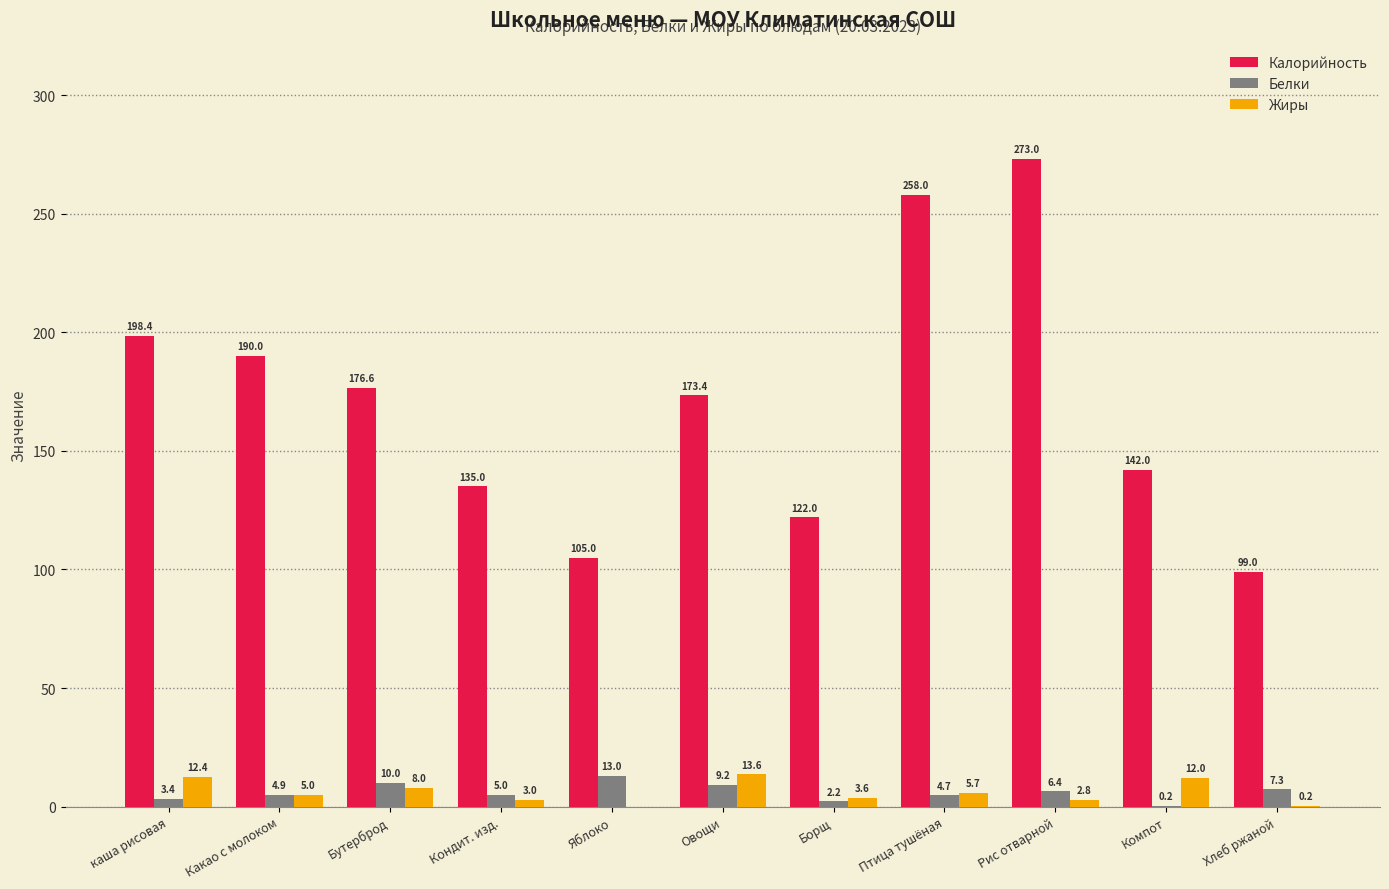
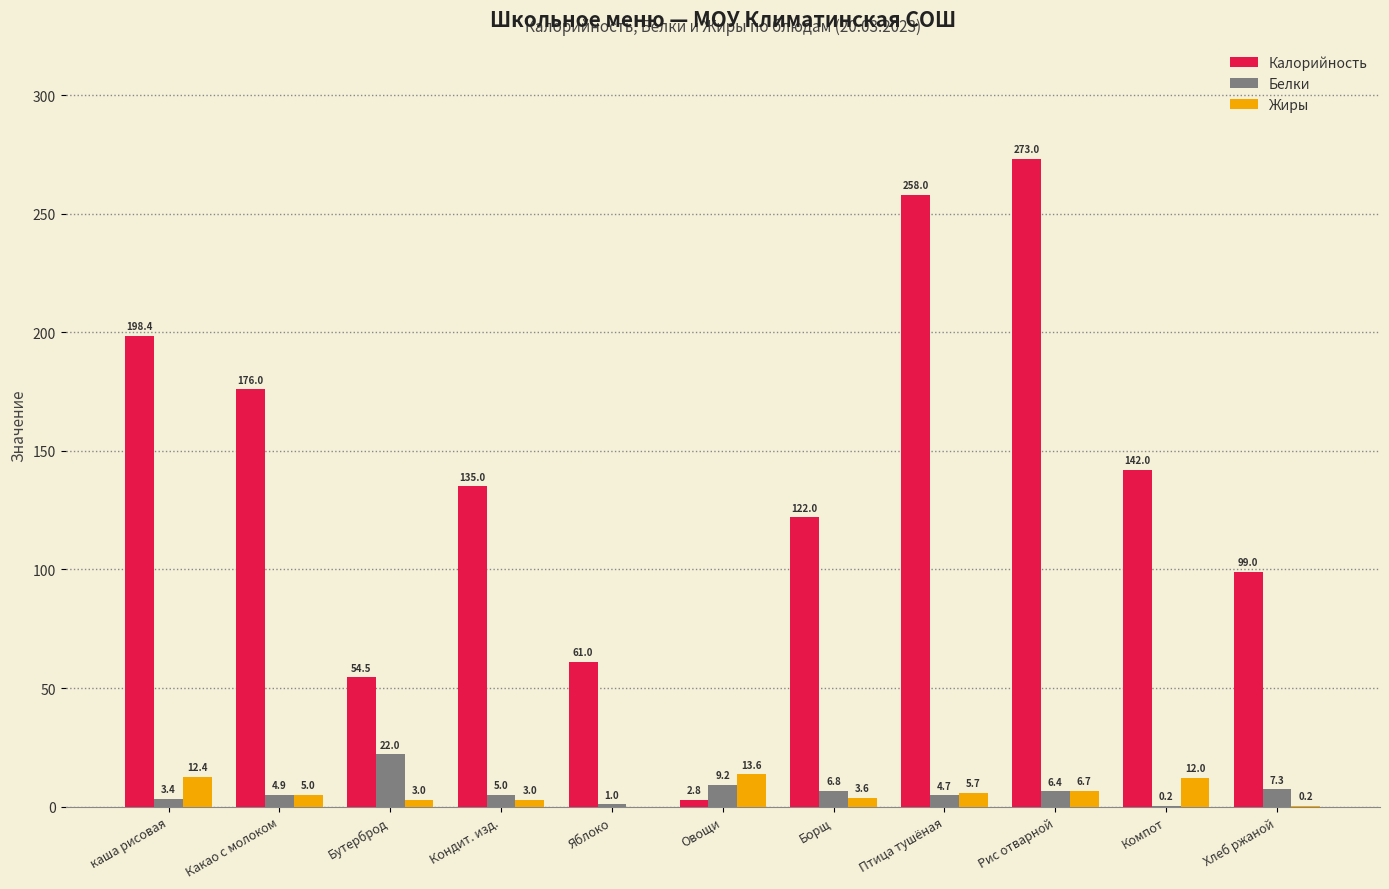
Калорийность, Какао с молоком: 190.0 -> 176.0
Калорийность, Бутерброд: 176.6 -> 54.5
Белки, Бутерброд: 10.0 -> 22.0
Жиры, Бутерброд: 8.0 -> 3.0
Калорийность, Яблоко: 105.0 -> 61.0
Белки, Яблоко: 13.0 -> 1.0
Калорийность, Овощи: 173.4 -> 2.8
Белки, Борщ: 2.2 -> 6.8
Жиры, Рис отварной: 2.8 -> 6.7
